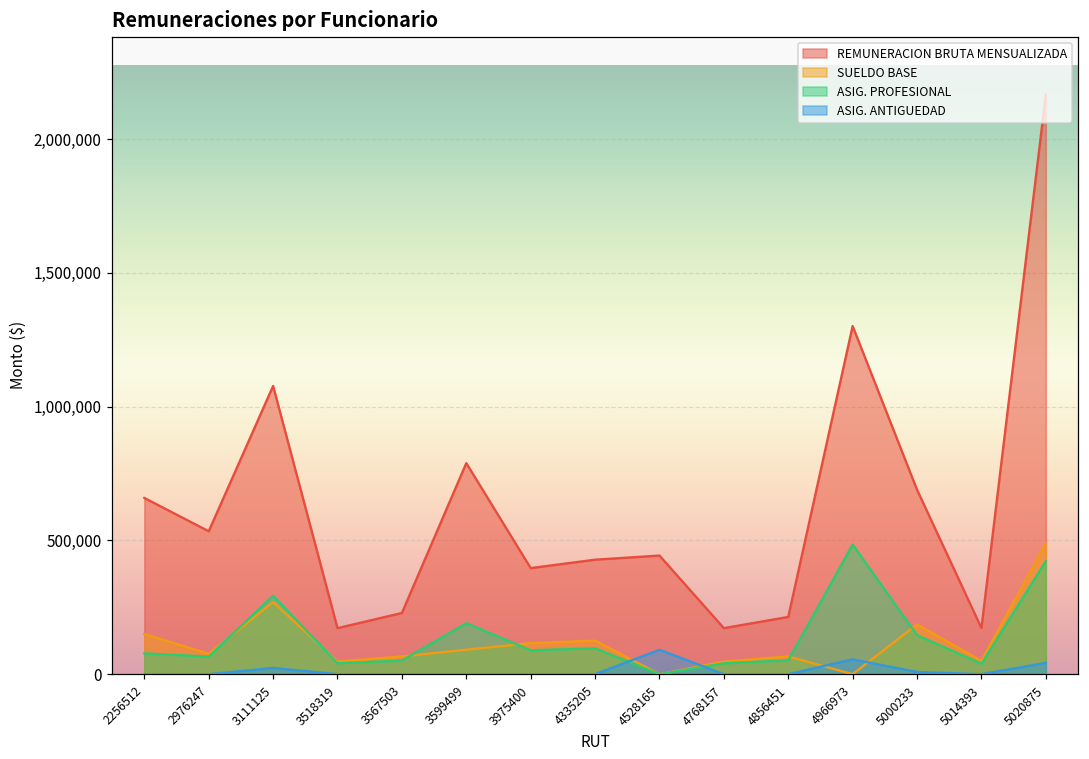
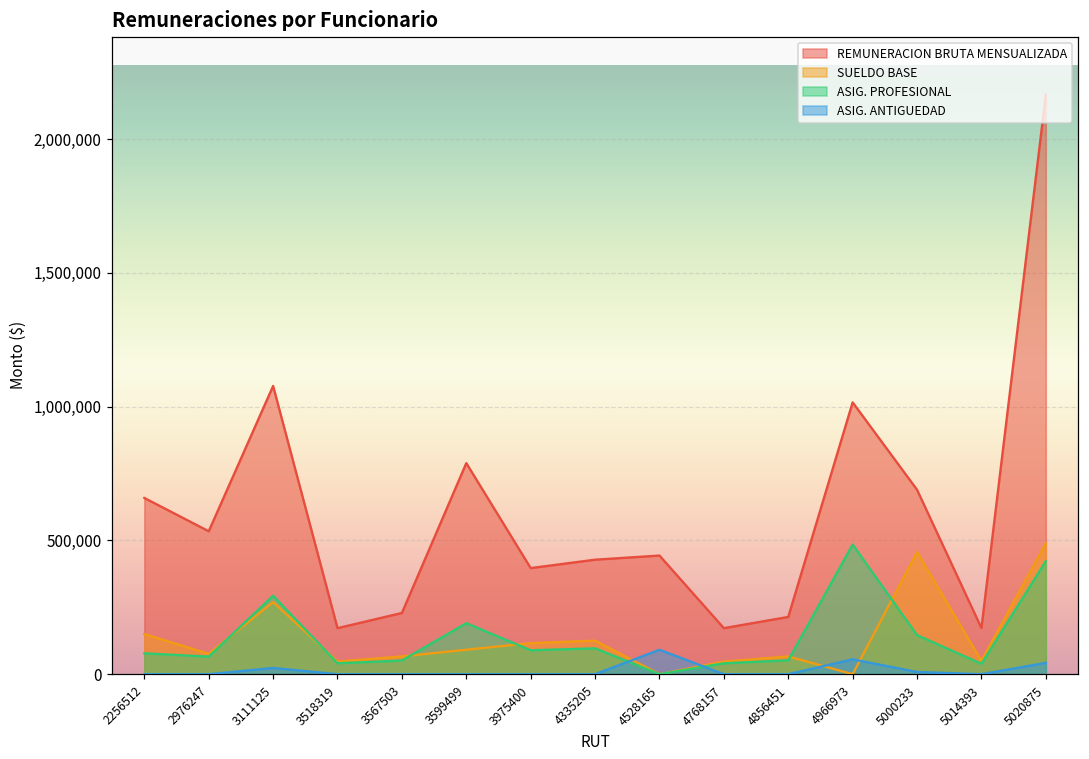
REMUNERACION BRUTA MENSUALIZADA, 4966973: 1,300,000 -> 1,020,000
SUELDO BASE, 5000233: 190,000 -> 460,000
